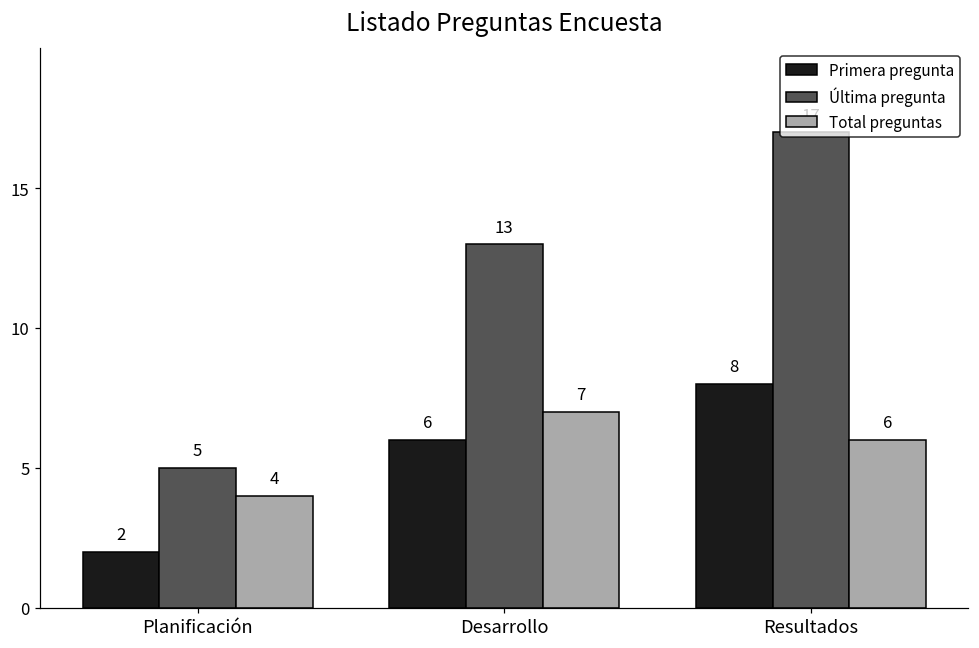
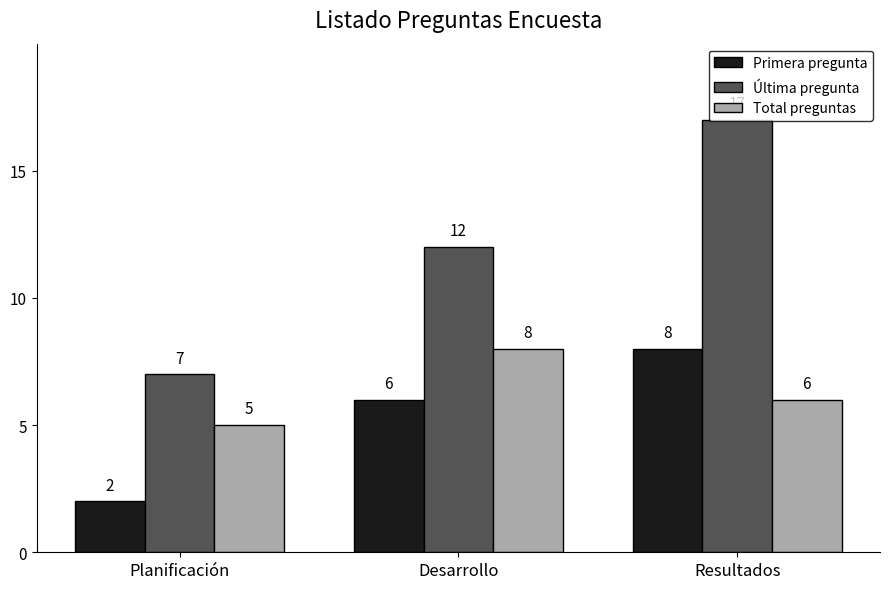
Última pregunta, Planificación: 5 -> 7
Total preguntas, Planificación: 4 -> 5
Última pregunta, Desarrollo: 13 -> 12
Total preguntas, Desarrollo: 7 -> 8
